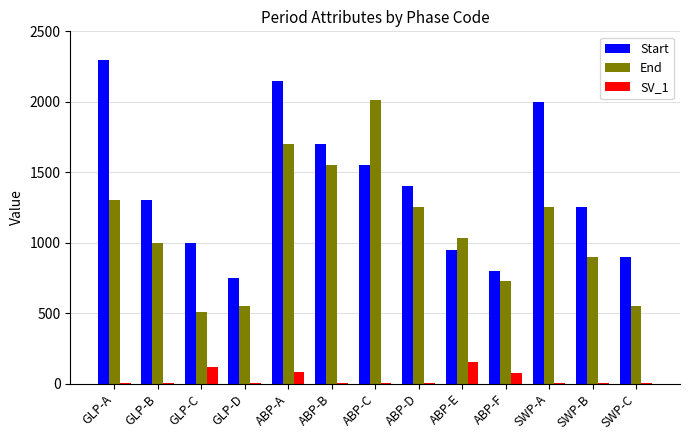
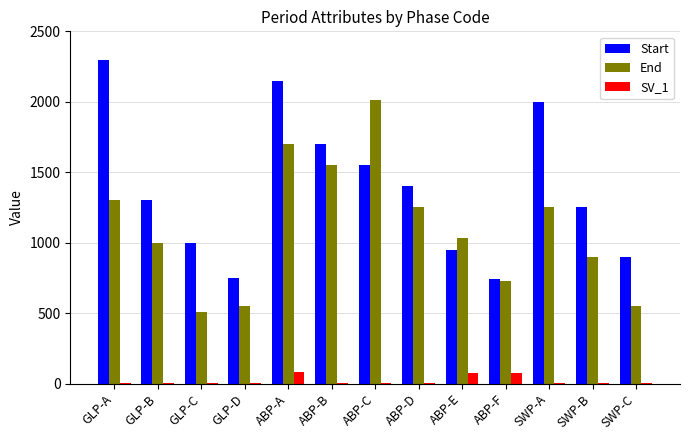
SV_1, GLP-C: 120 -> 0
SV_1, ABP-E: 150 -> 80
Start, ABP-F: 800 -> 740
